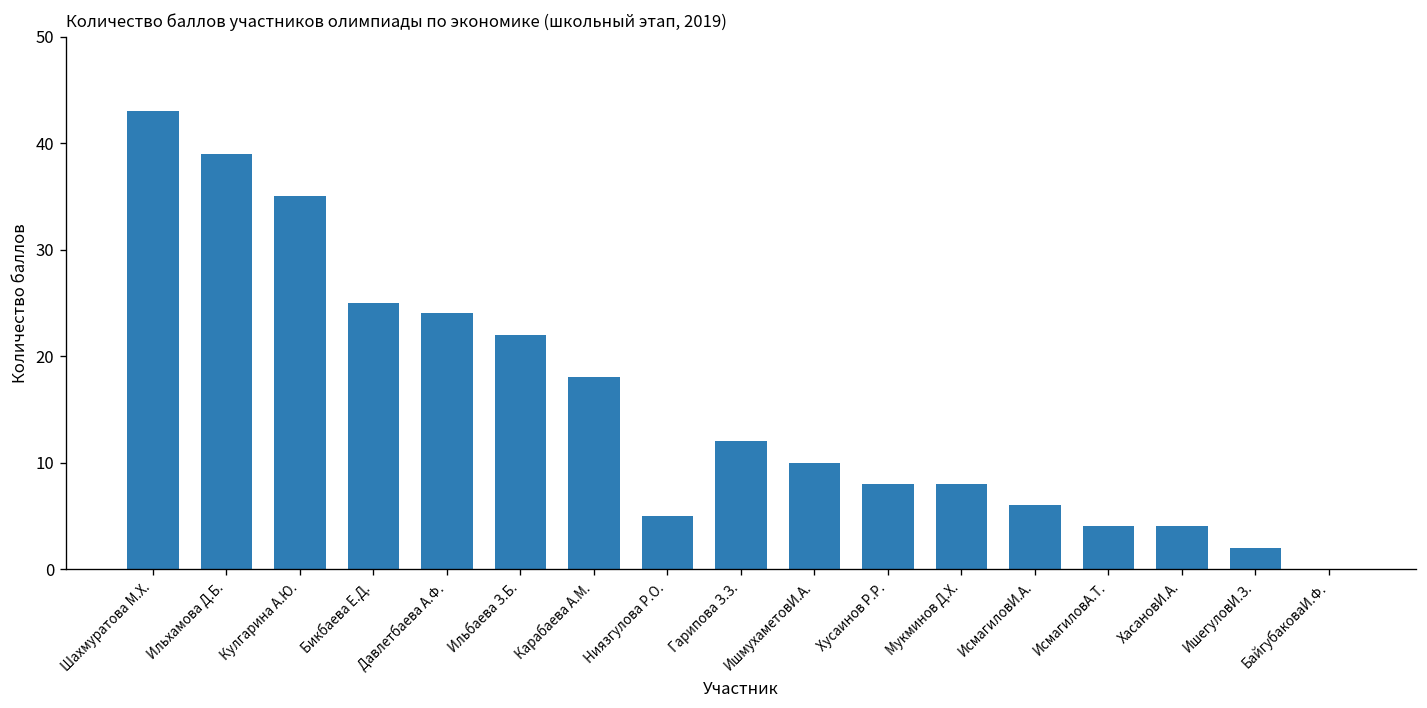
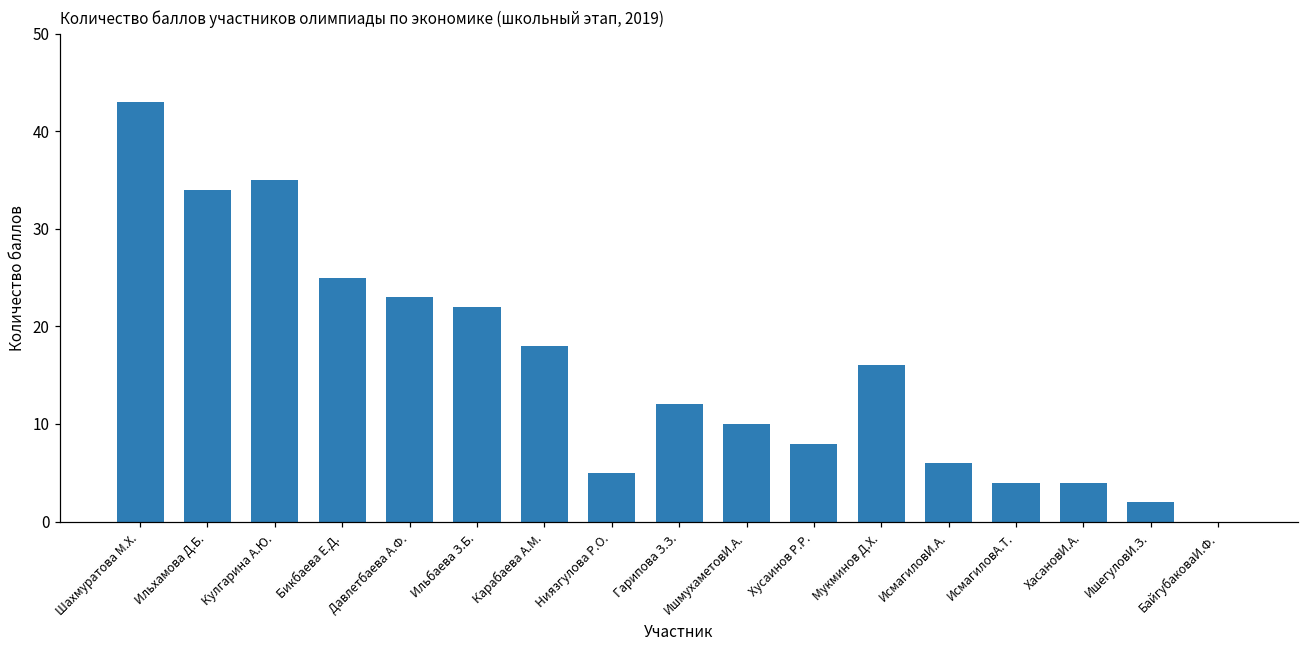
Ильхамова Д.Б.: 39 -> 34
Давлетбаева А.Ф.: 24 -> 23
Мукминов Д.Х.: 8 -> 16
